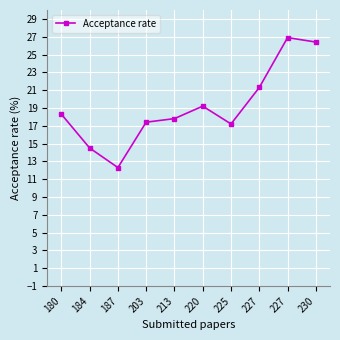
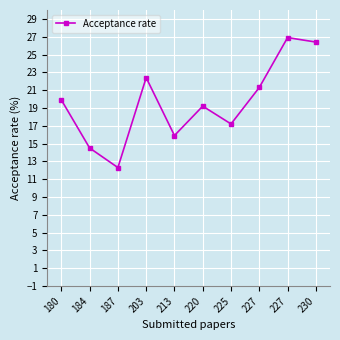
180: 18 -> 20
203: 17 -> 22
213: 18 -> 16
